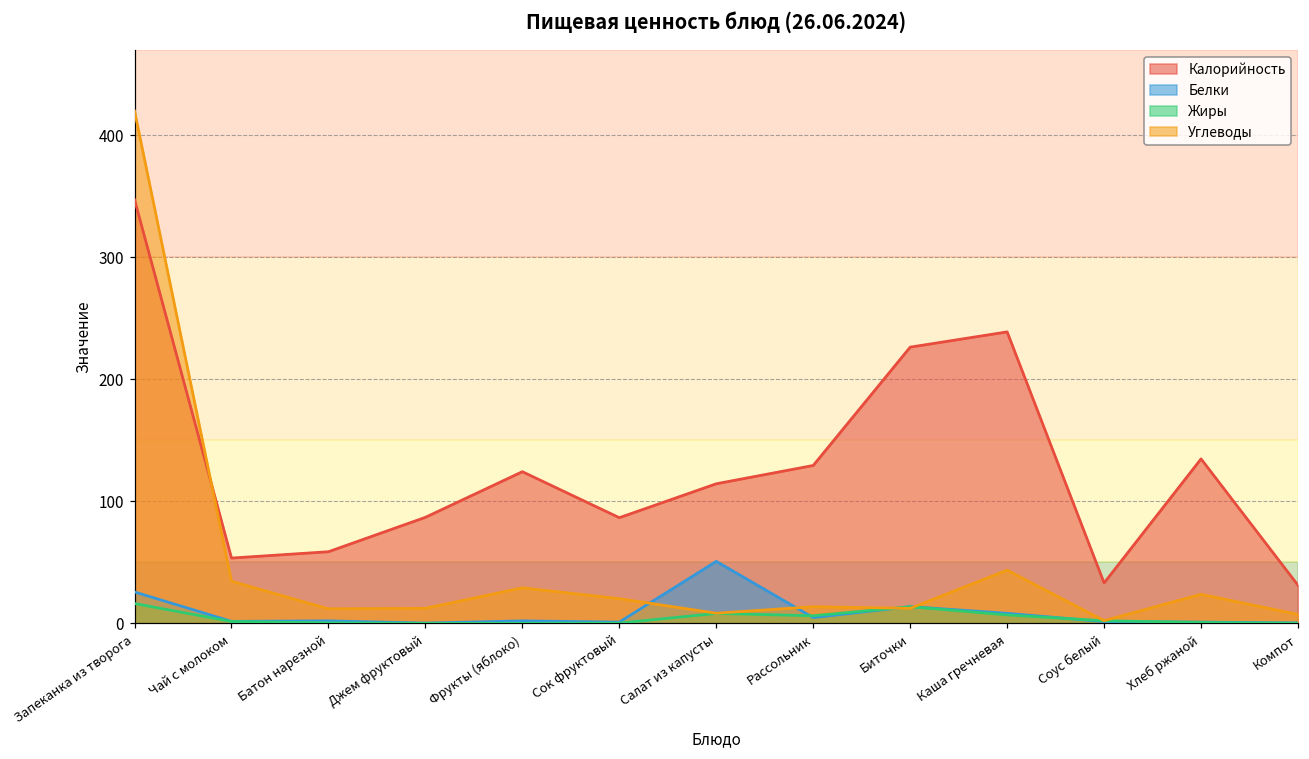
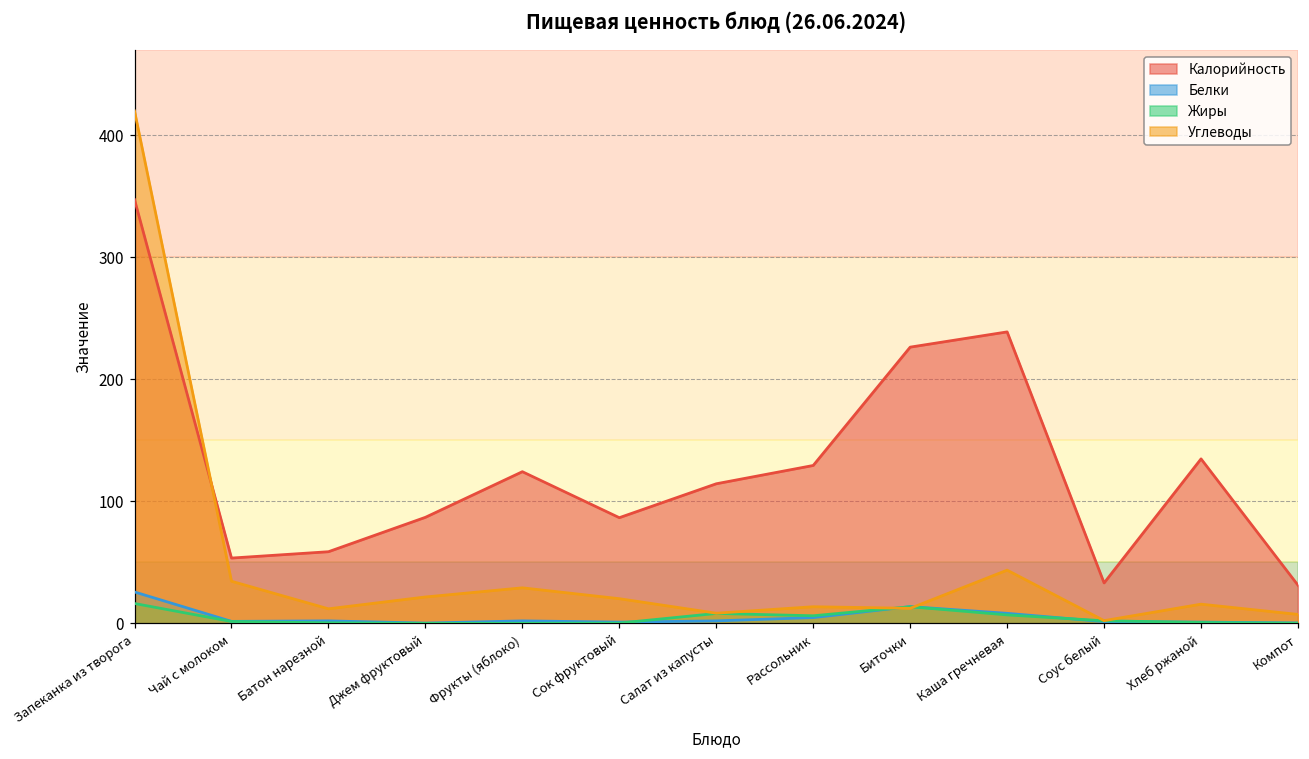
Углеводы, Джем фруктовый: 12 -> 22
Белки, Салат из капусты: 51 -> 2
Углеводы, Хлеб ржаной: 24 -> 16
